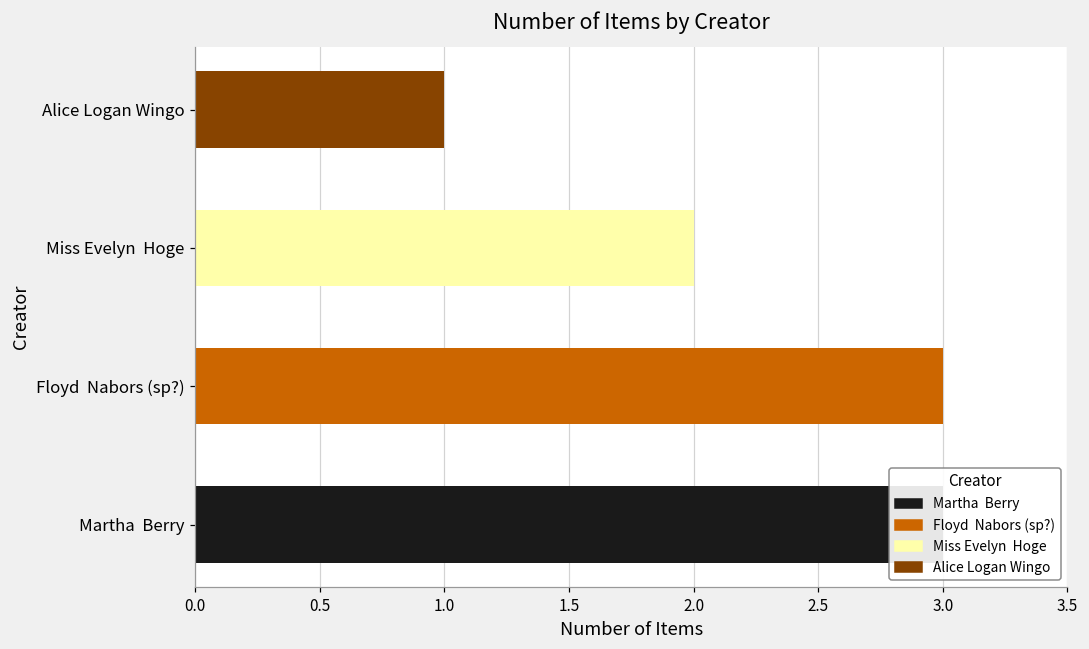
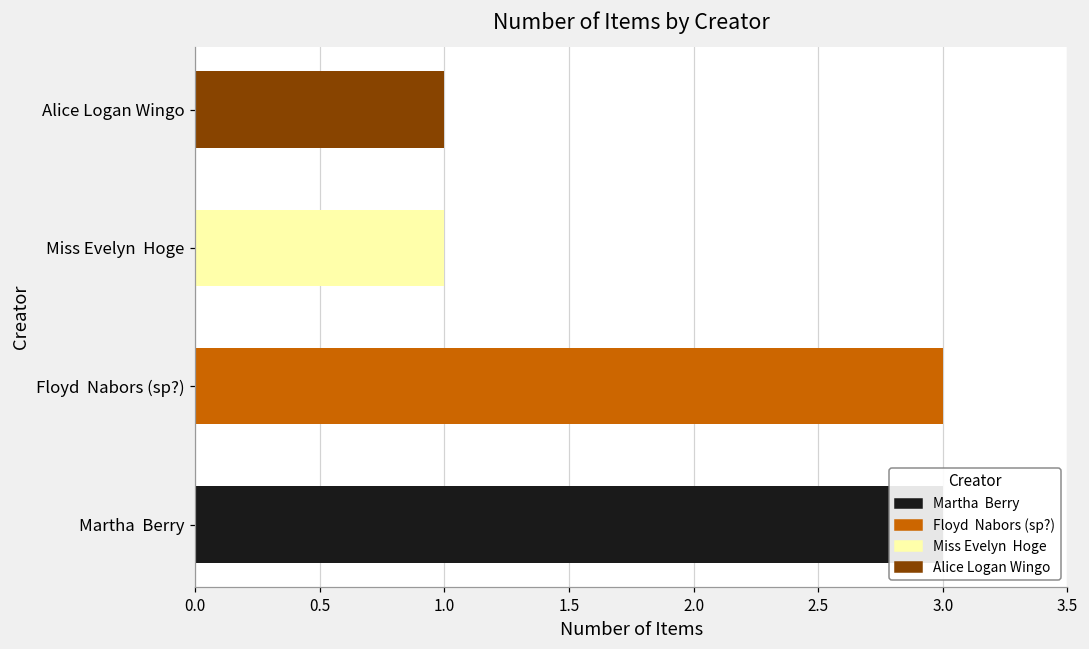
Miss Evelyn Hoge: 2 -> 1
